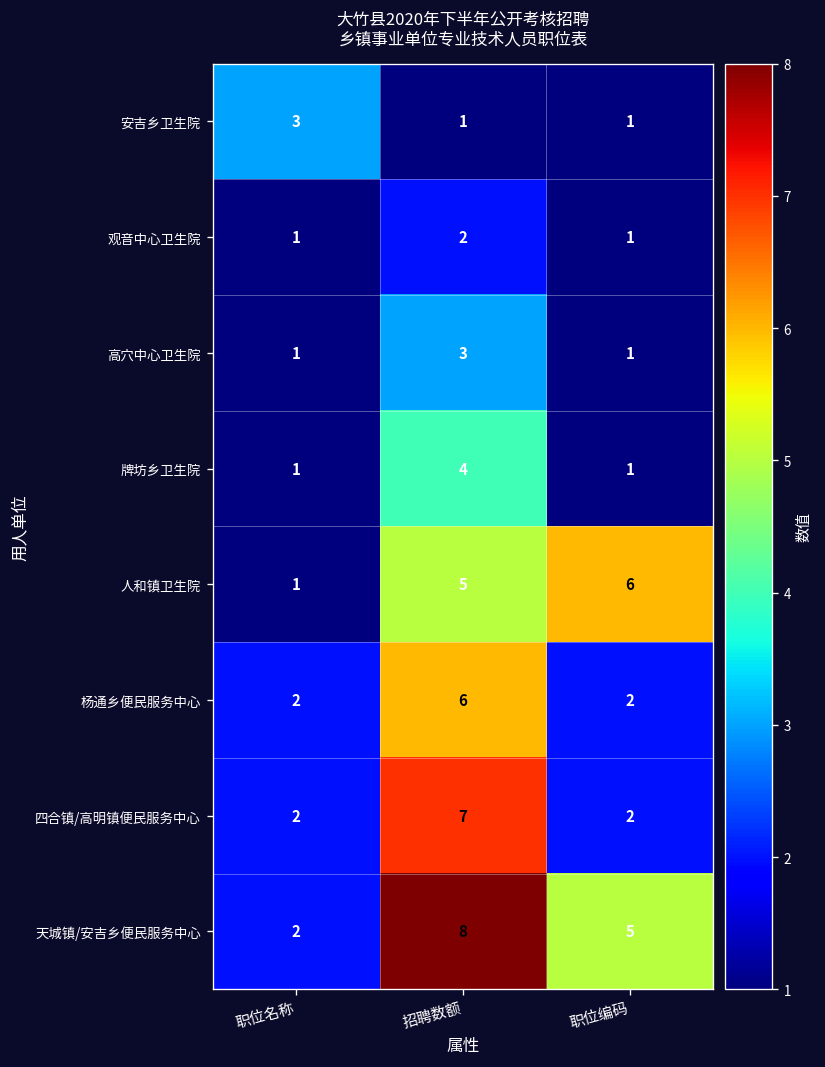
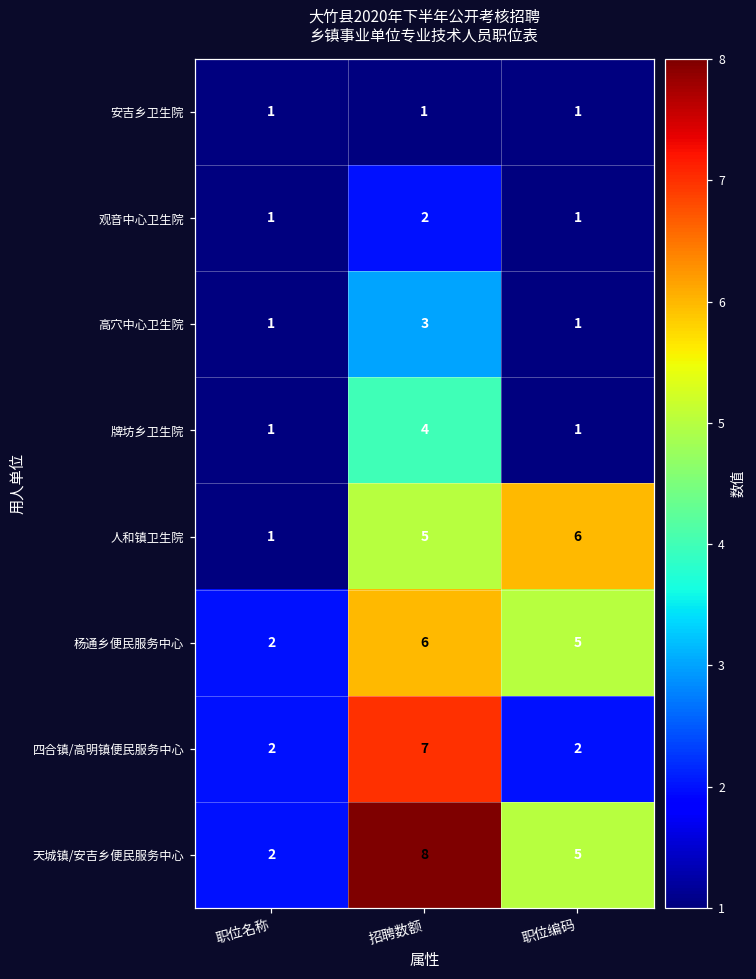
安吉乡卫生院, 职位名称: 3 -> 1
杨通乡便民服务中心, 职位编码: 2 -> 5
